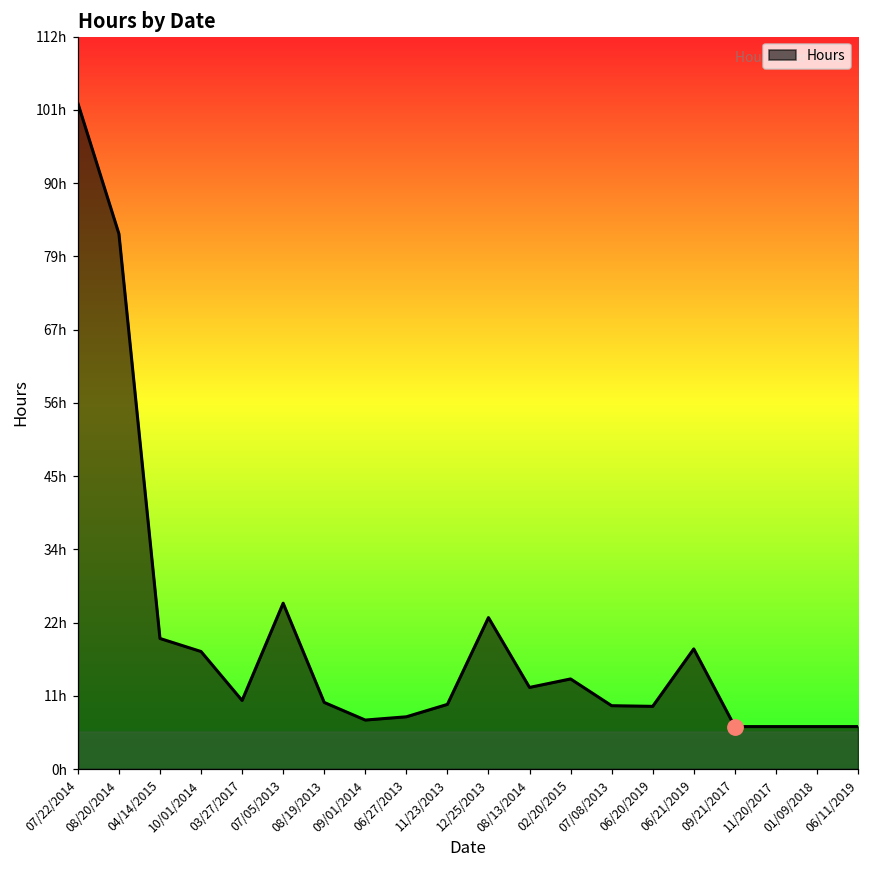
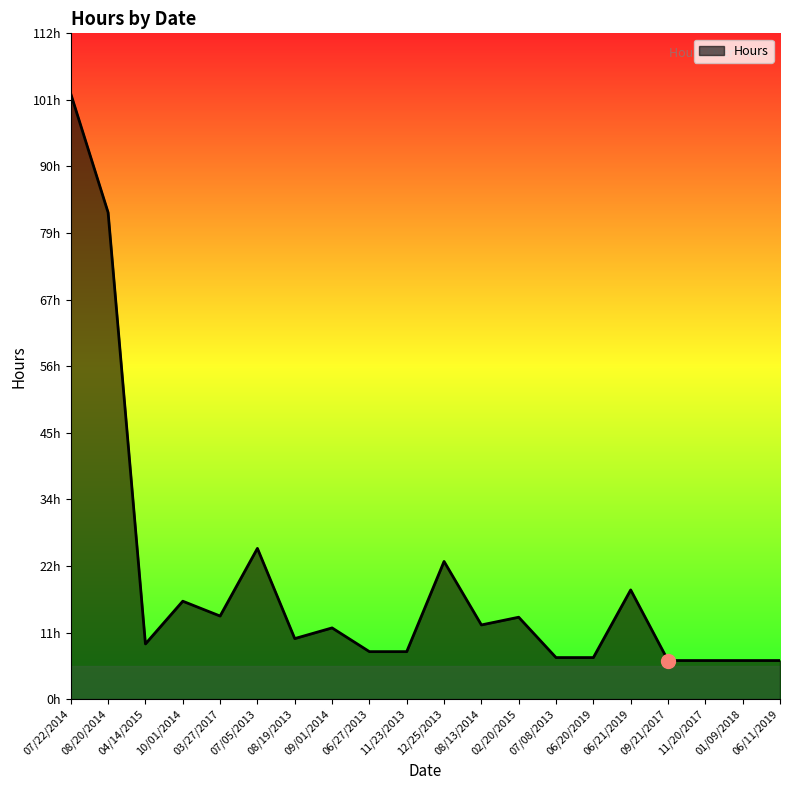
Hours, 04/14/2015: 20h -> 9h
Hours, 10/01/2014: 18h -> 17h
Hours, 03/27/2017: 11h -> 14h
Hours, 09/01/2014: 8h -> 12h
Hours, 11/23/2013: 10h -> 8h
Hours, 07/08/2013: 10h -> 7h
Hours, 06/20/2019: 10h -> 7h
